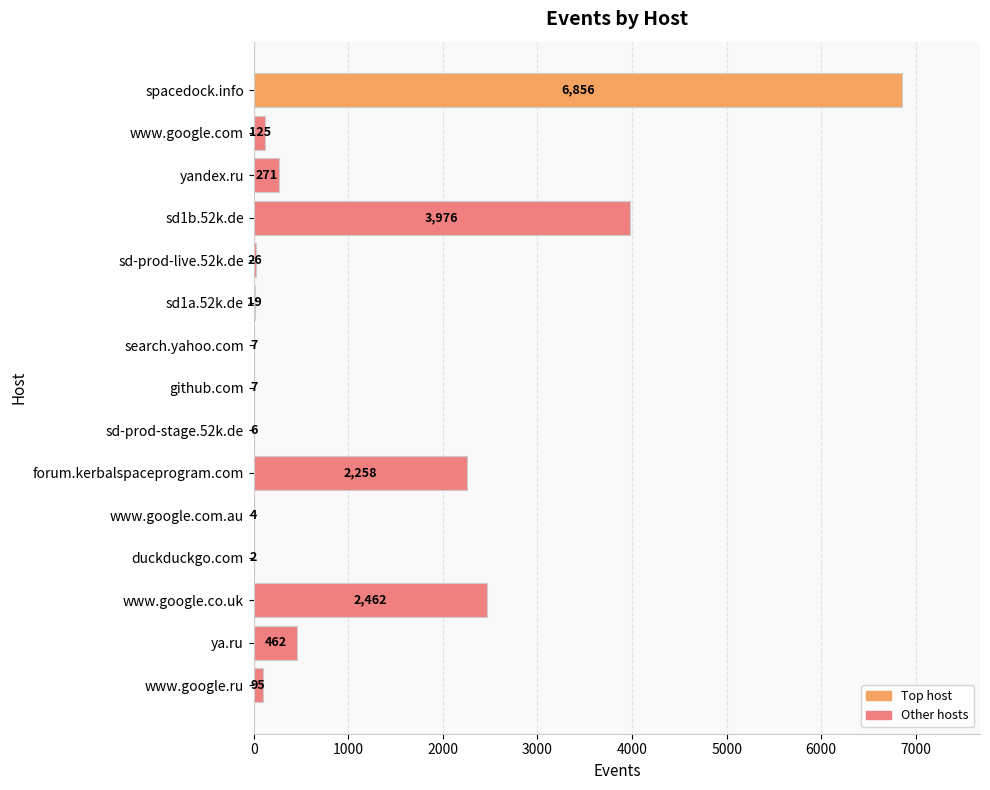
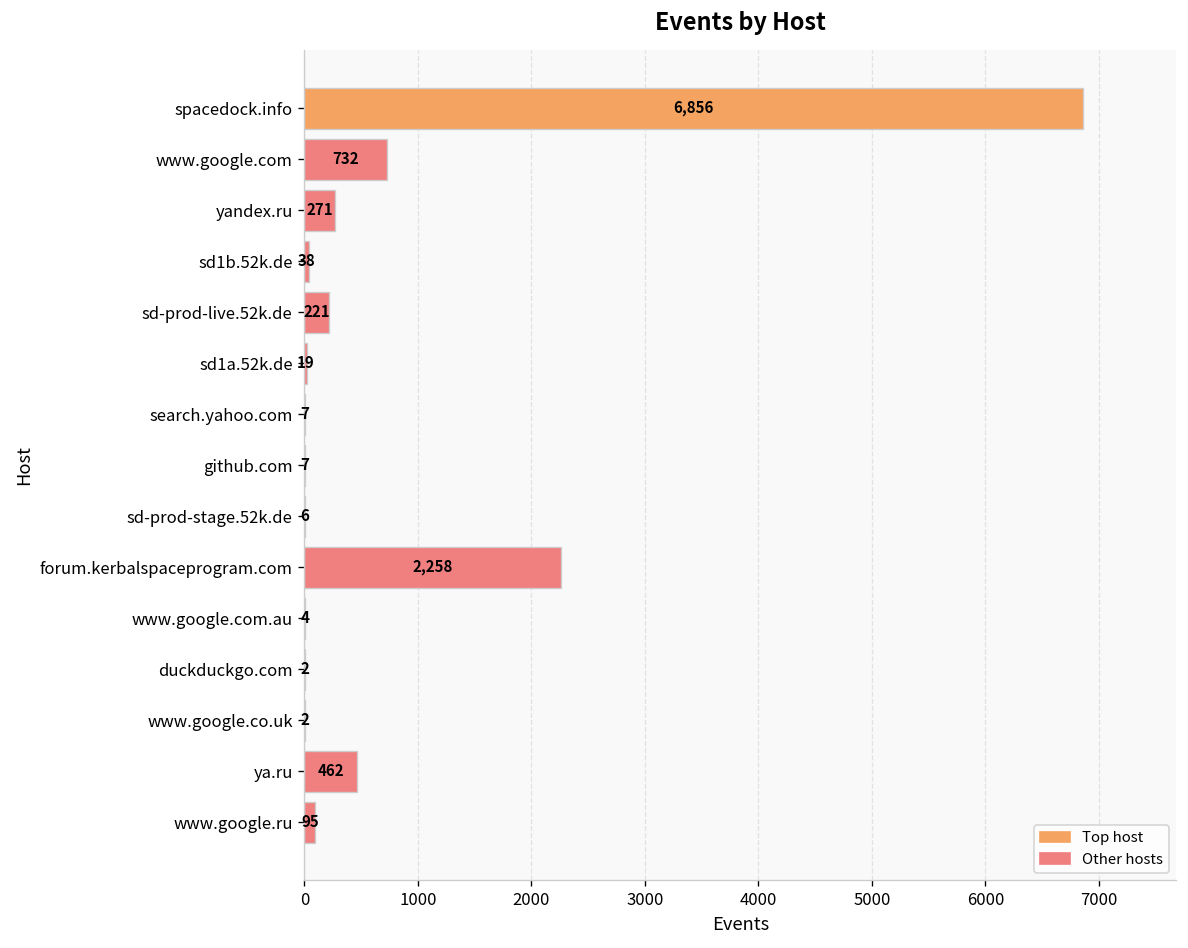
www.google.com: 125 -> 732
sd1b.52k.de: 3,976 -> 38
sd-prod-live.52k.de: 26 -> 221
www.google.co.uk: 2,462 -> 2
